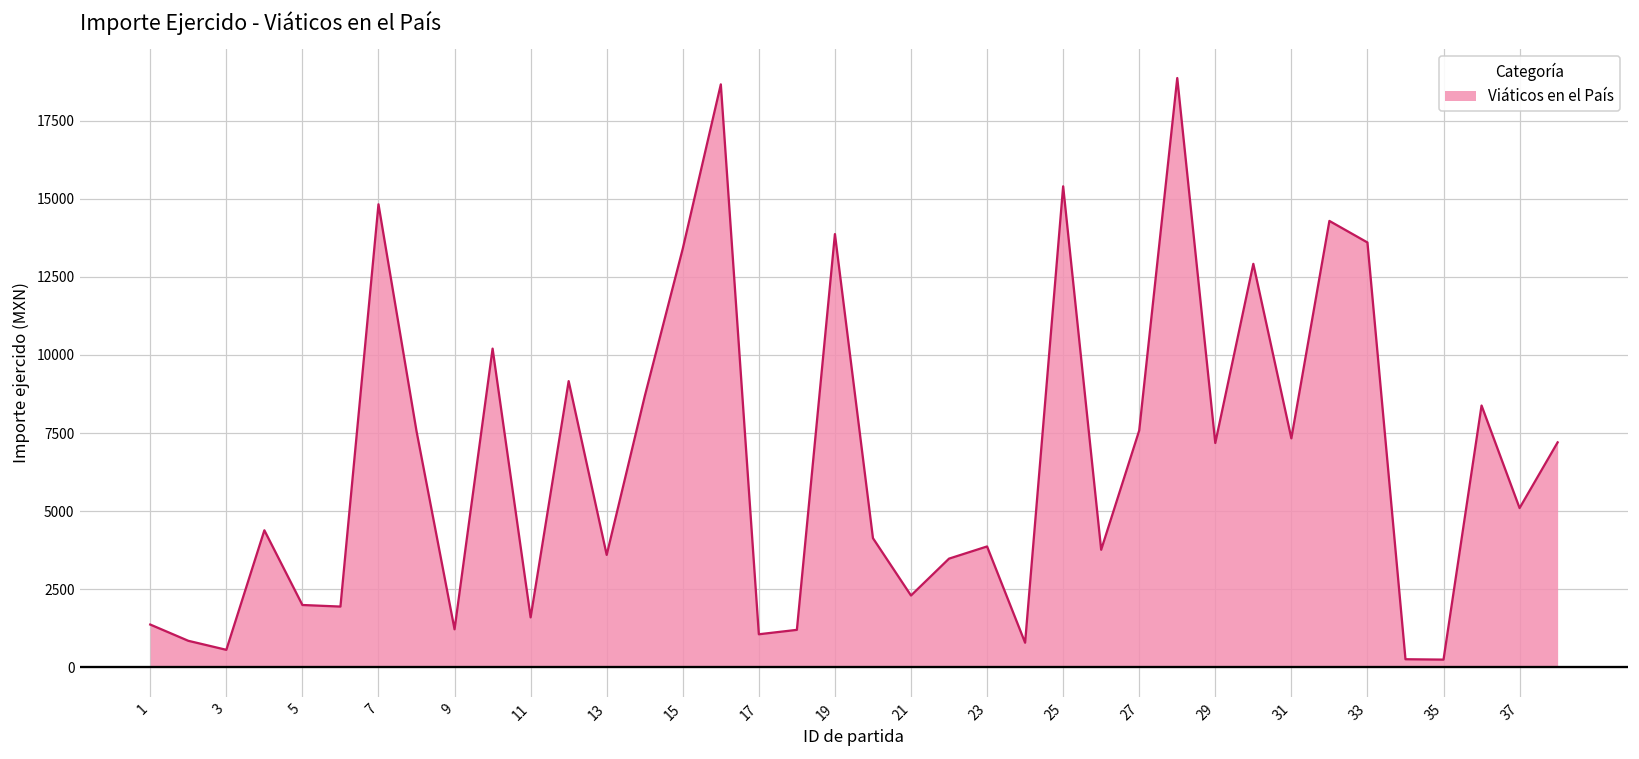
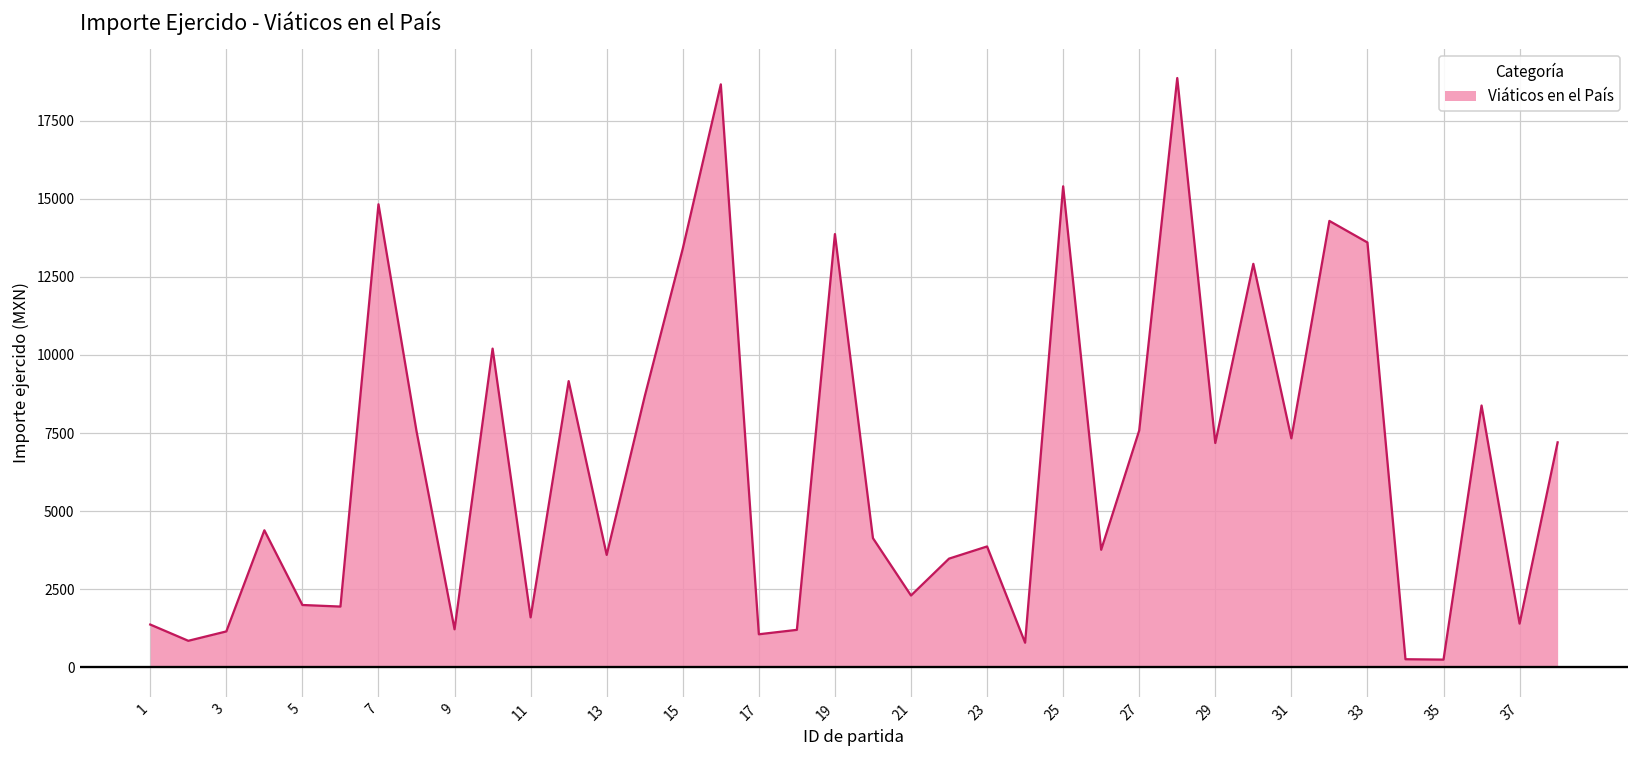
3: 600 -> 1200
37: 5100 -> 1400
